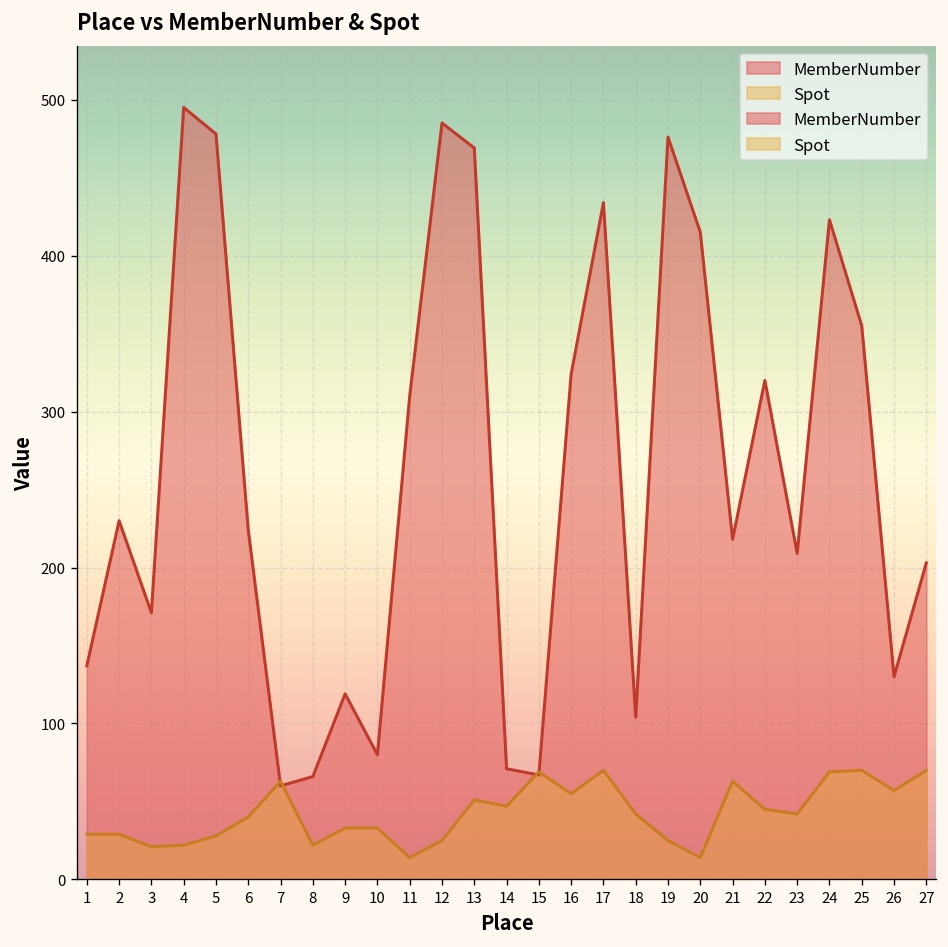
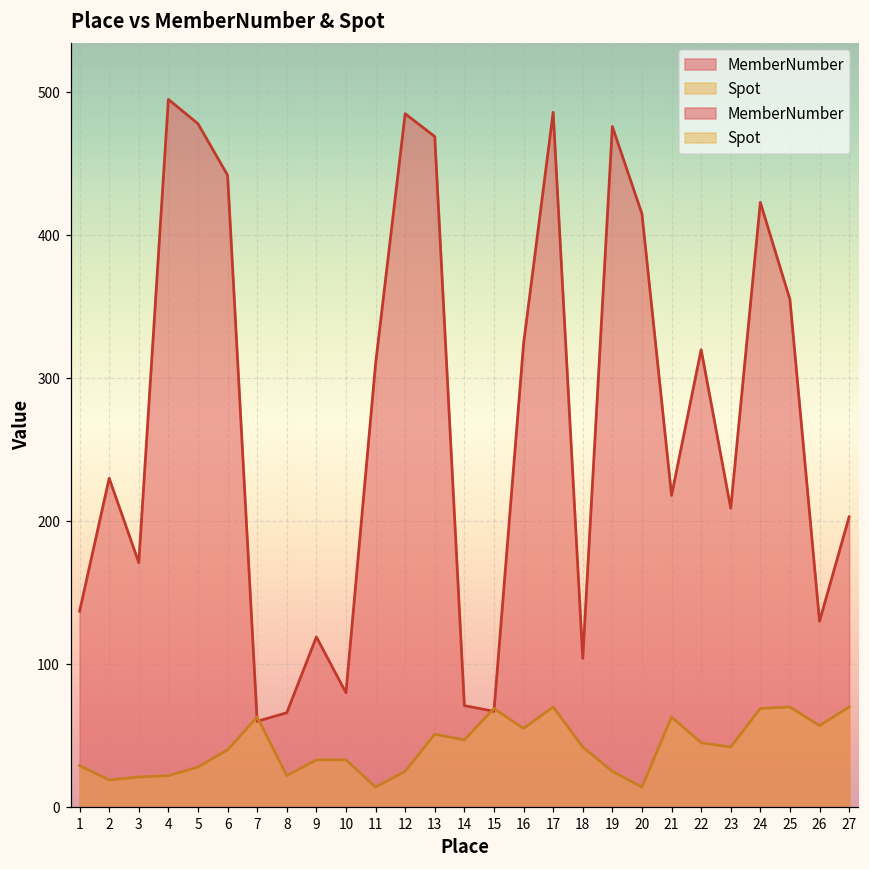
Spot, 2: 29 -> 19
MemberNumber, 6: 224 -> 442
MemberNumber, 17: 434 -> 486
